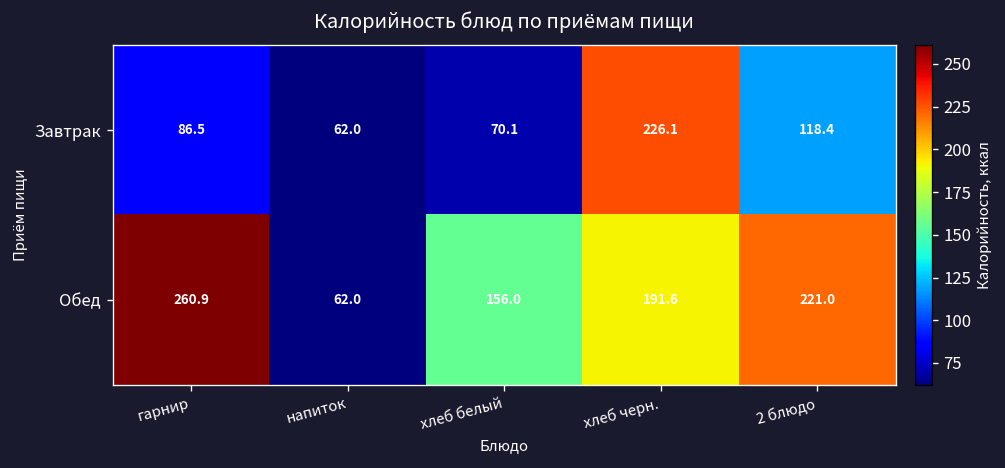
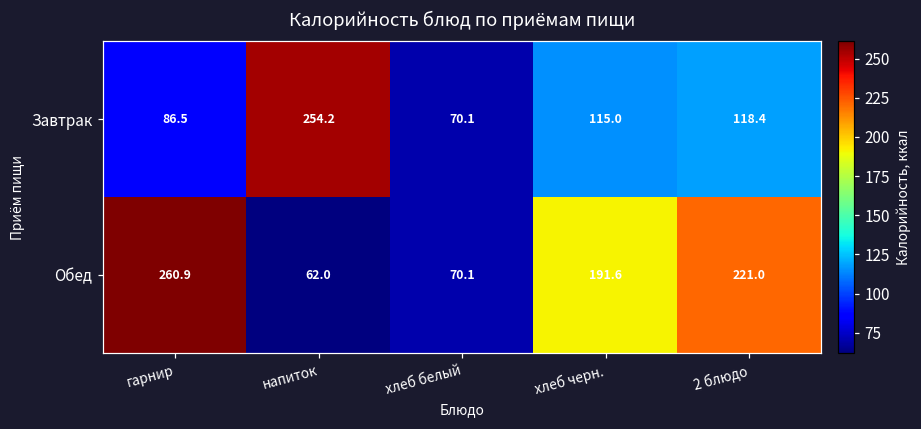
Завтрак, напиток: 62.0 -> 254.2
Завтрак, хлеб черн.: 226.1 -> 115.0
Обед, хлеб белый: 156.0 -> 70.1
